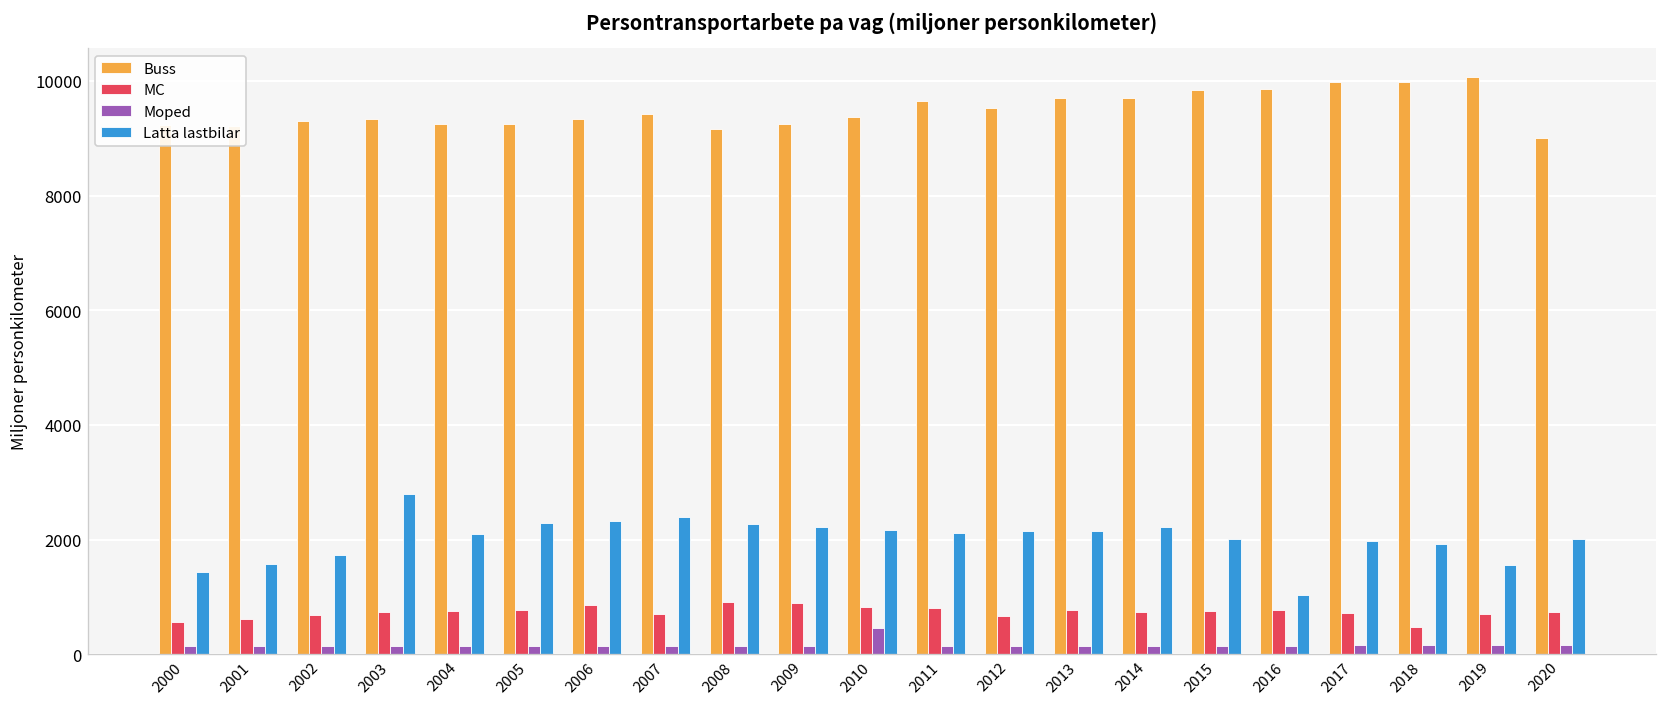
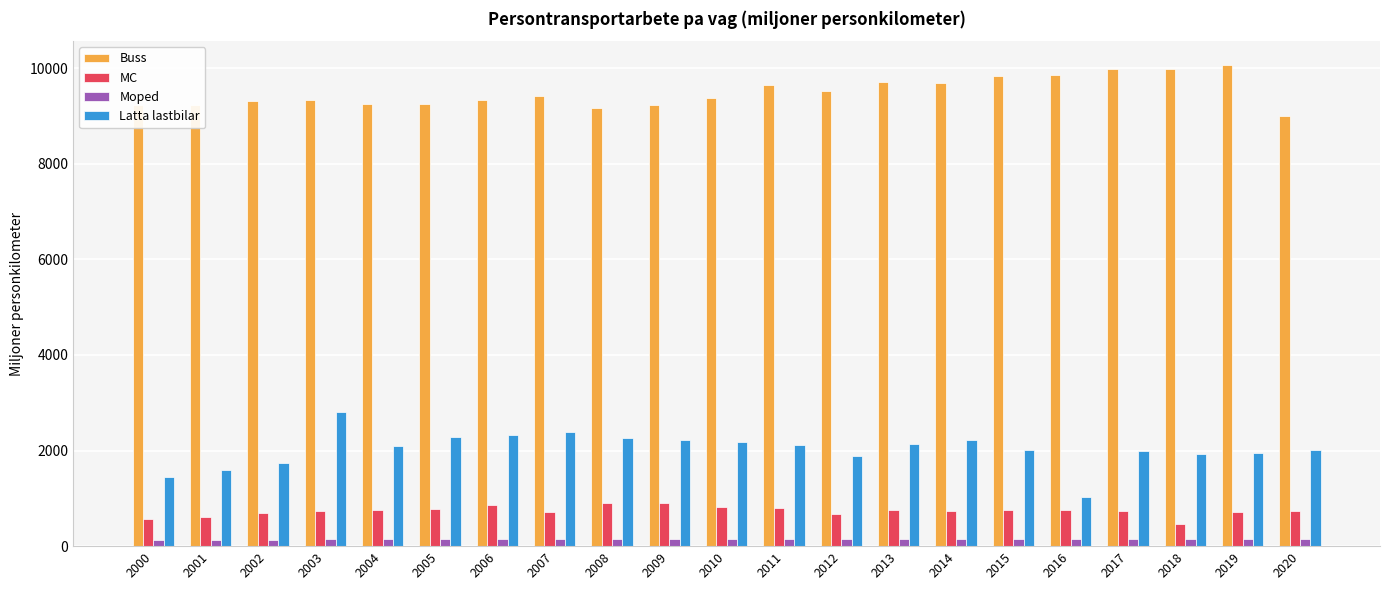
Moped, 2010: 500 -> 100
Latta lastbilar, 2012: 2200 -> 1900
Latta lastbilar, 2019: 1600 -> 1900
